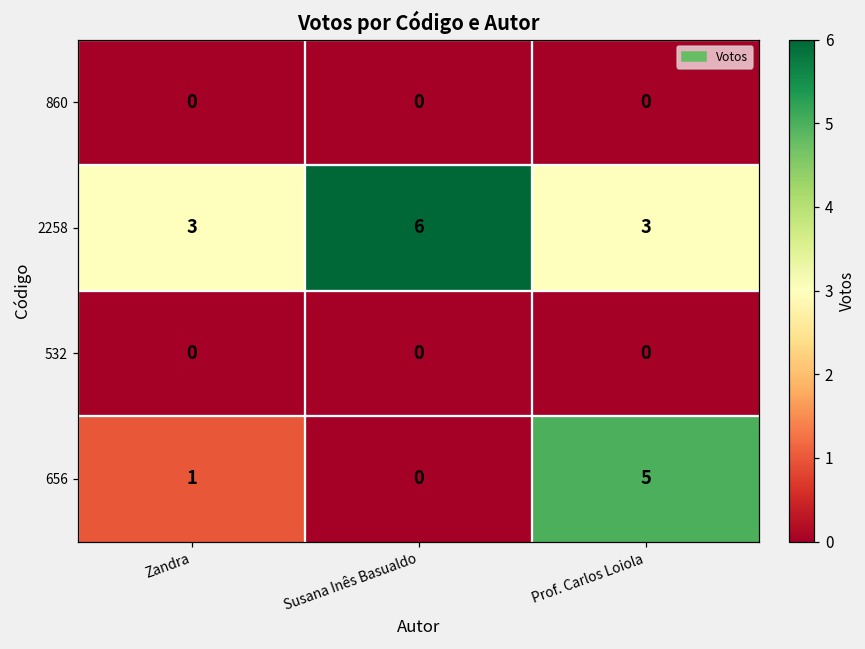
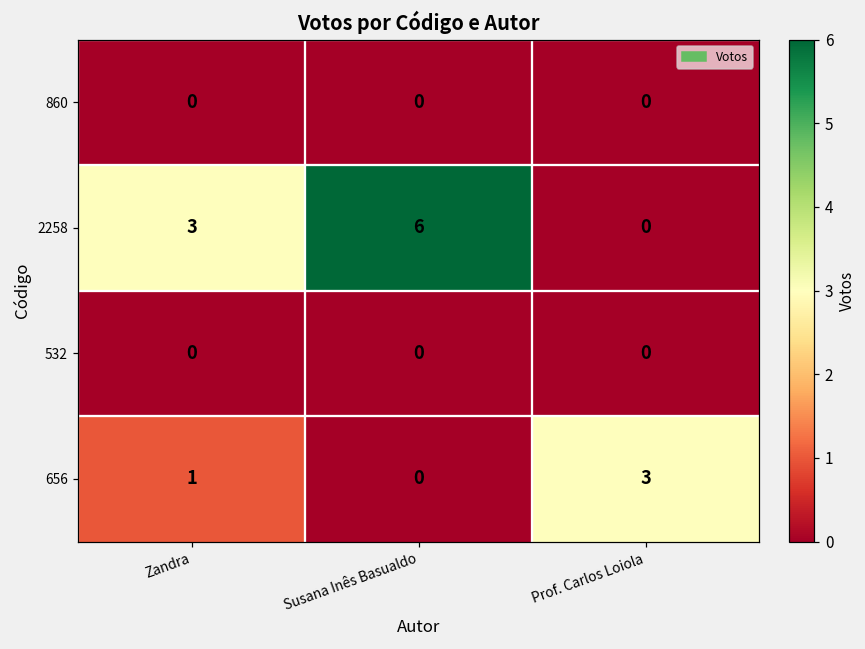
2258, Prof. Carlos Loiola: 3 -> 0
656, Prof. Carlos Loiola: 5 -> 3
